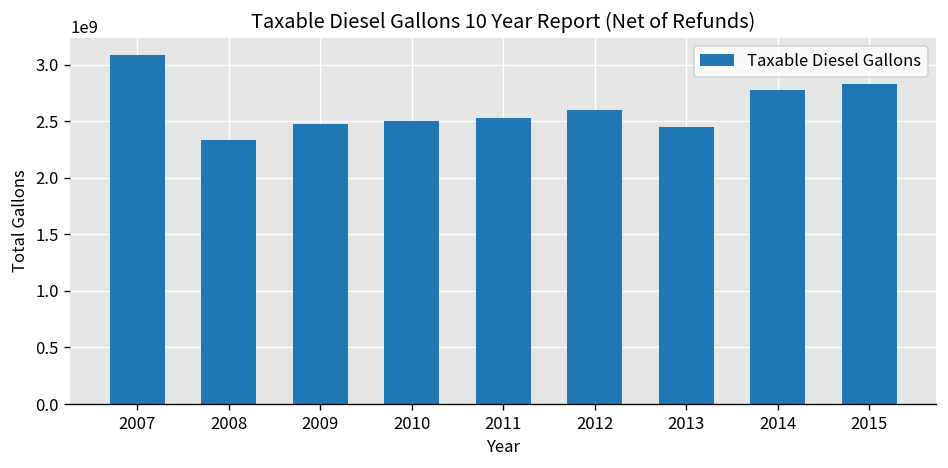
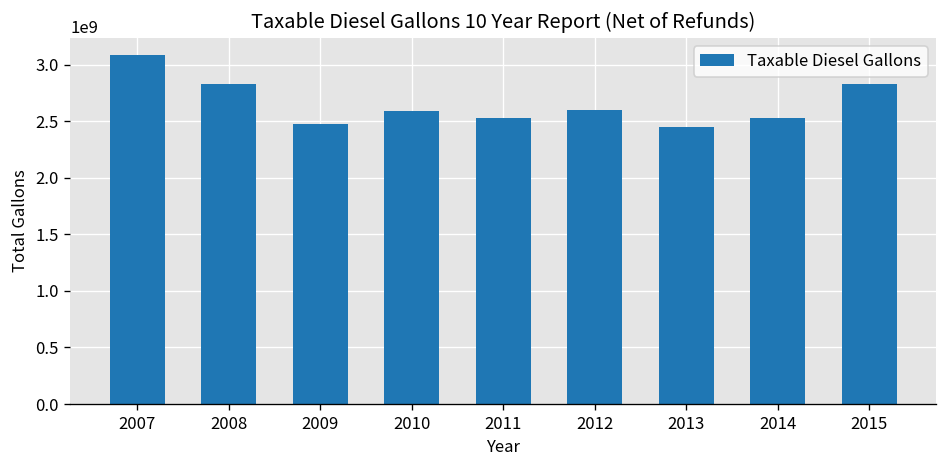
2008: 2300000000 -> 2800000000
2010: 2500000000 -> 2600000000
2014: 2800000000 -> 2500000000
